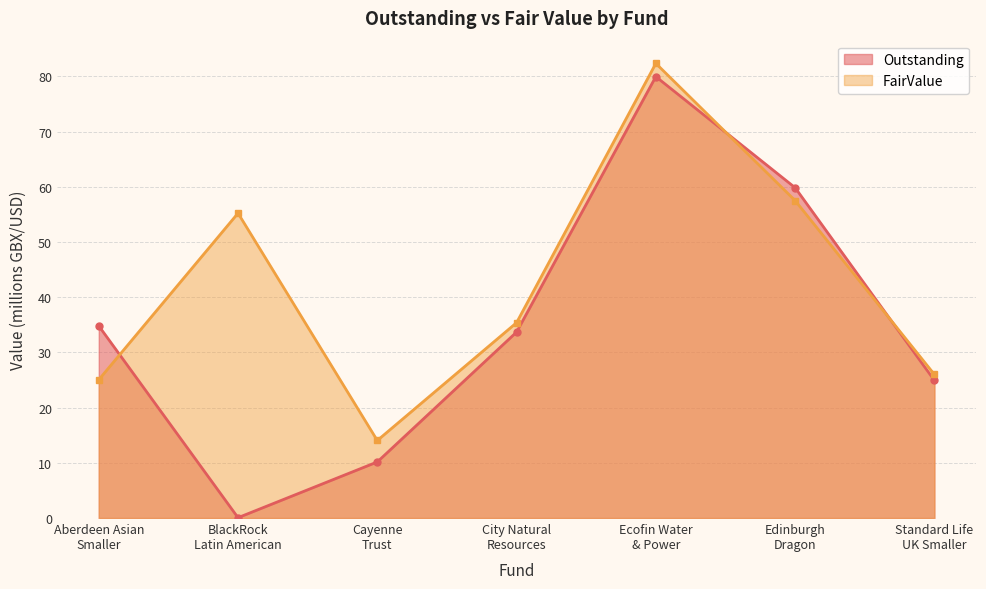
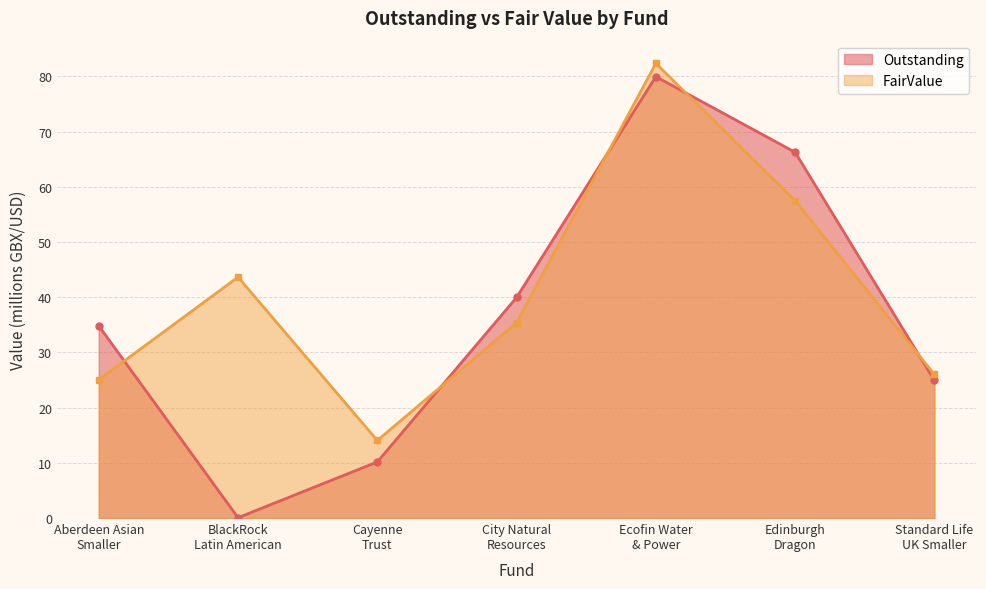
FairValue, BlackRock Latin American: 55 -> 44
Outstanding, City Natural Resources: 34 -> 40
Outstanding, Edinburgh Dragon: 60 -> 66
